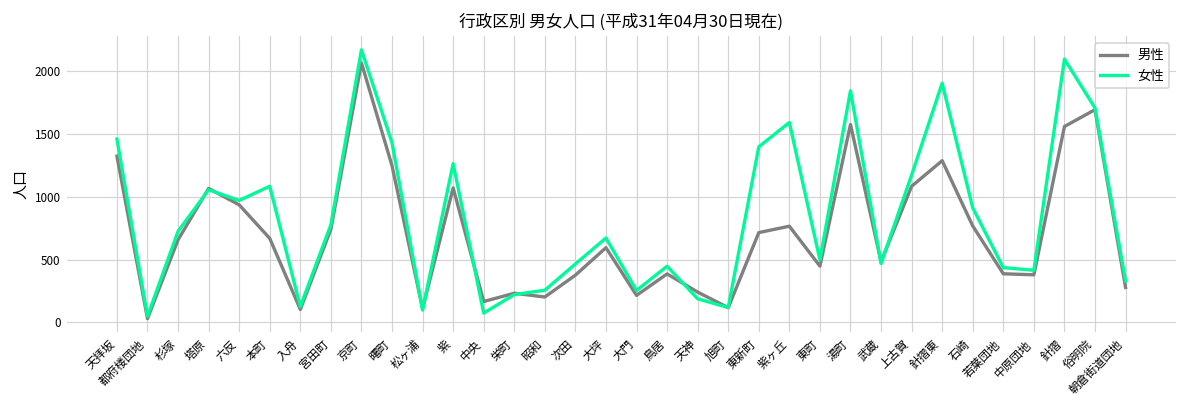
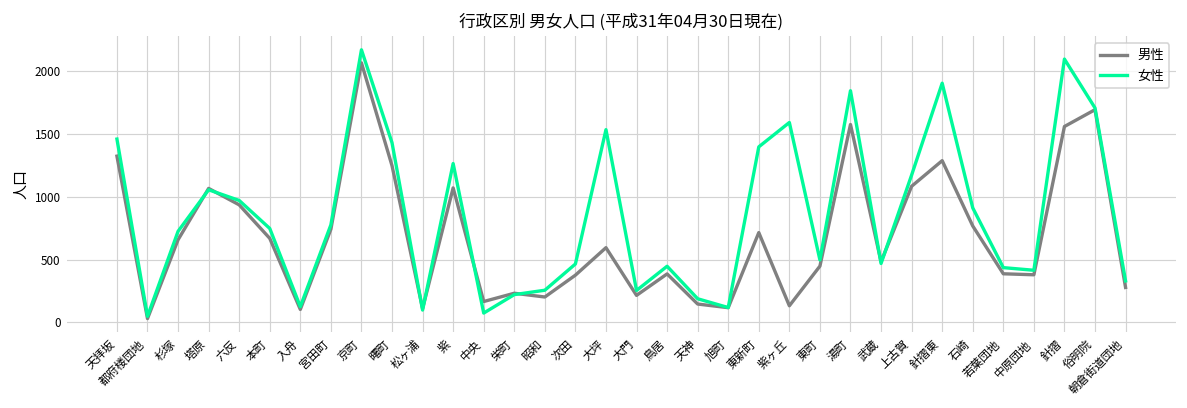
女性, 本町: 1080 -> 750
女性, 大坪: 670 -> 1540
男性, 天神: 240 -> 150
男性, 紫ヶ丘: 770 -> 130
